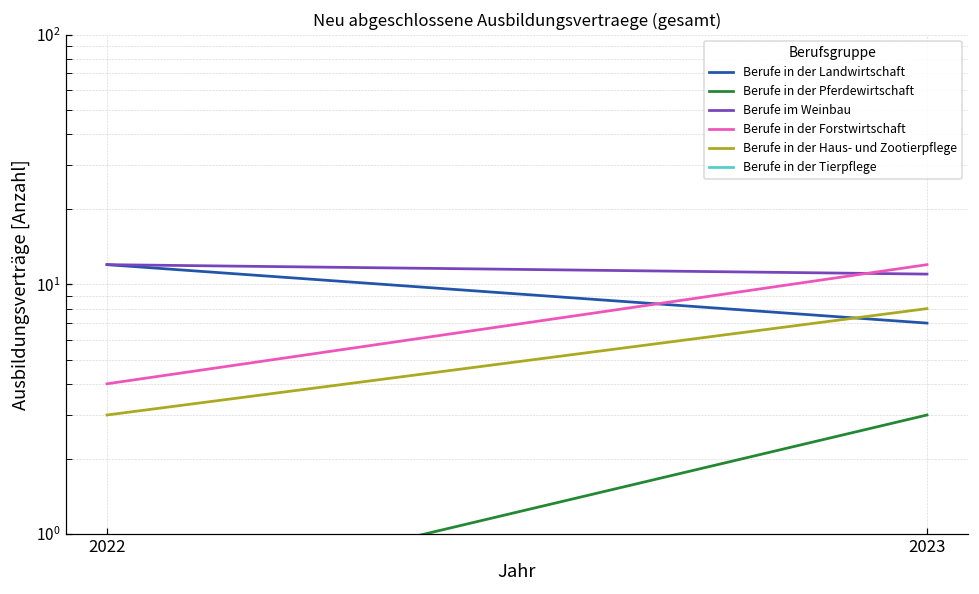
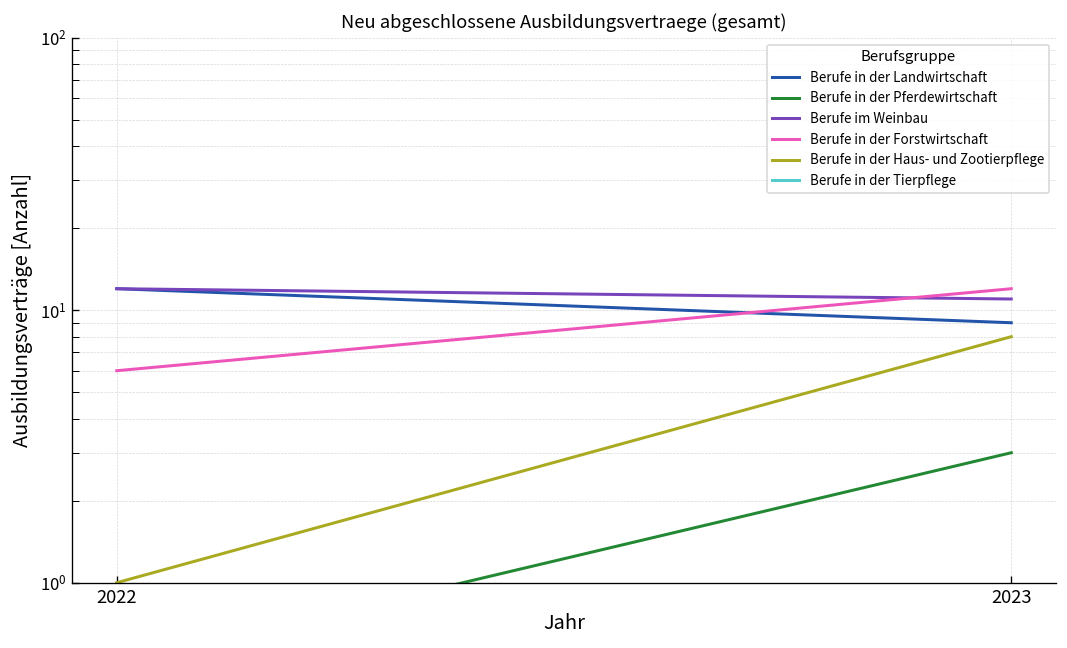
Berufe in der Forstwirtschaft, 2022: 4 -> 6
Berufe in der Haus- und Zootierpflege, 2022: 3 -> 1
Berufe in der Landwirtschaft, 2023: 7 -> 9
